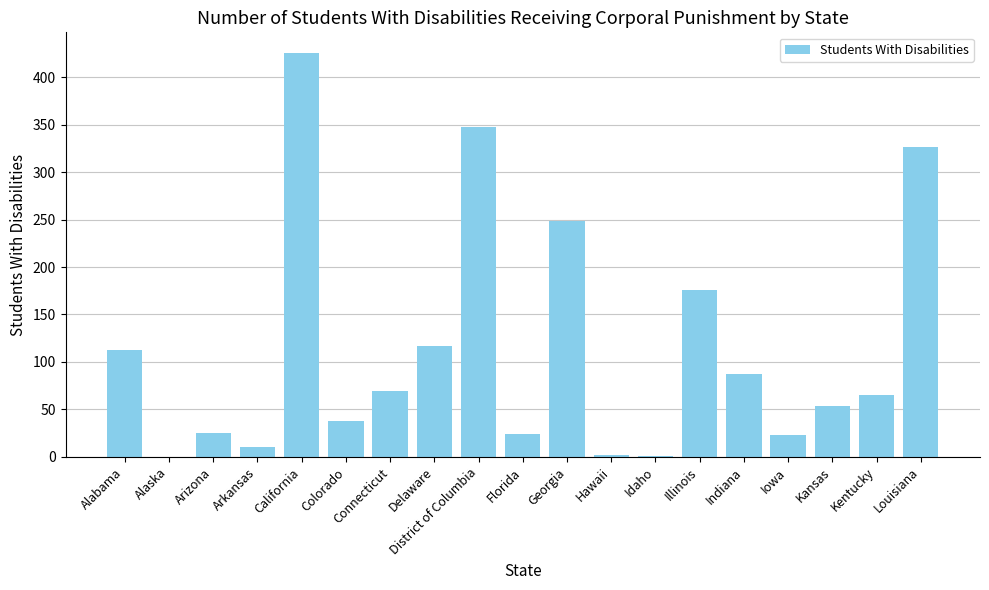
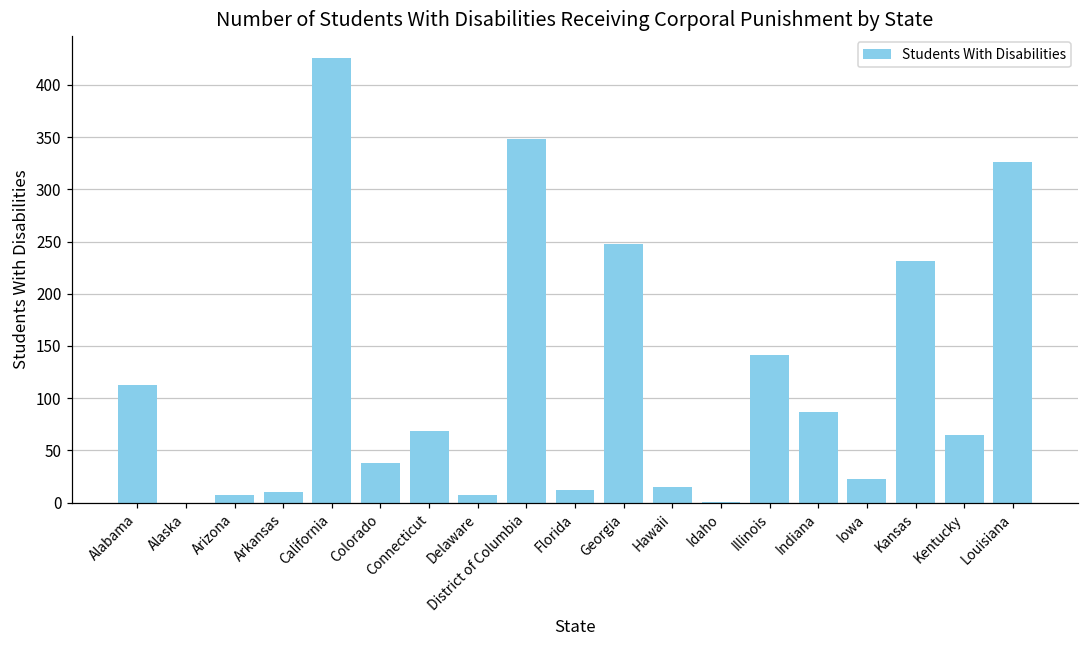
Arizona: 30 -> 10
Delaware: 120 -> 10
Florida: 20 -> 10
Hawaii: 0 -> 20
Illinois: 180 -> 140
Kansas: 50 -> 230
